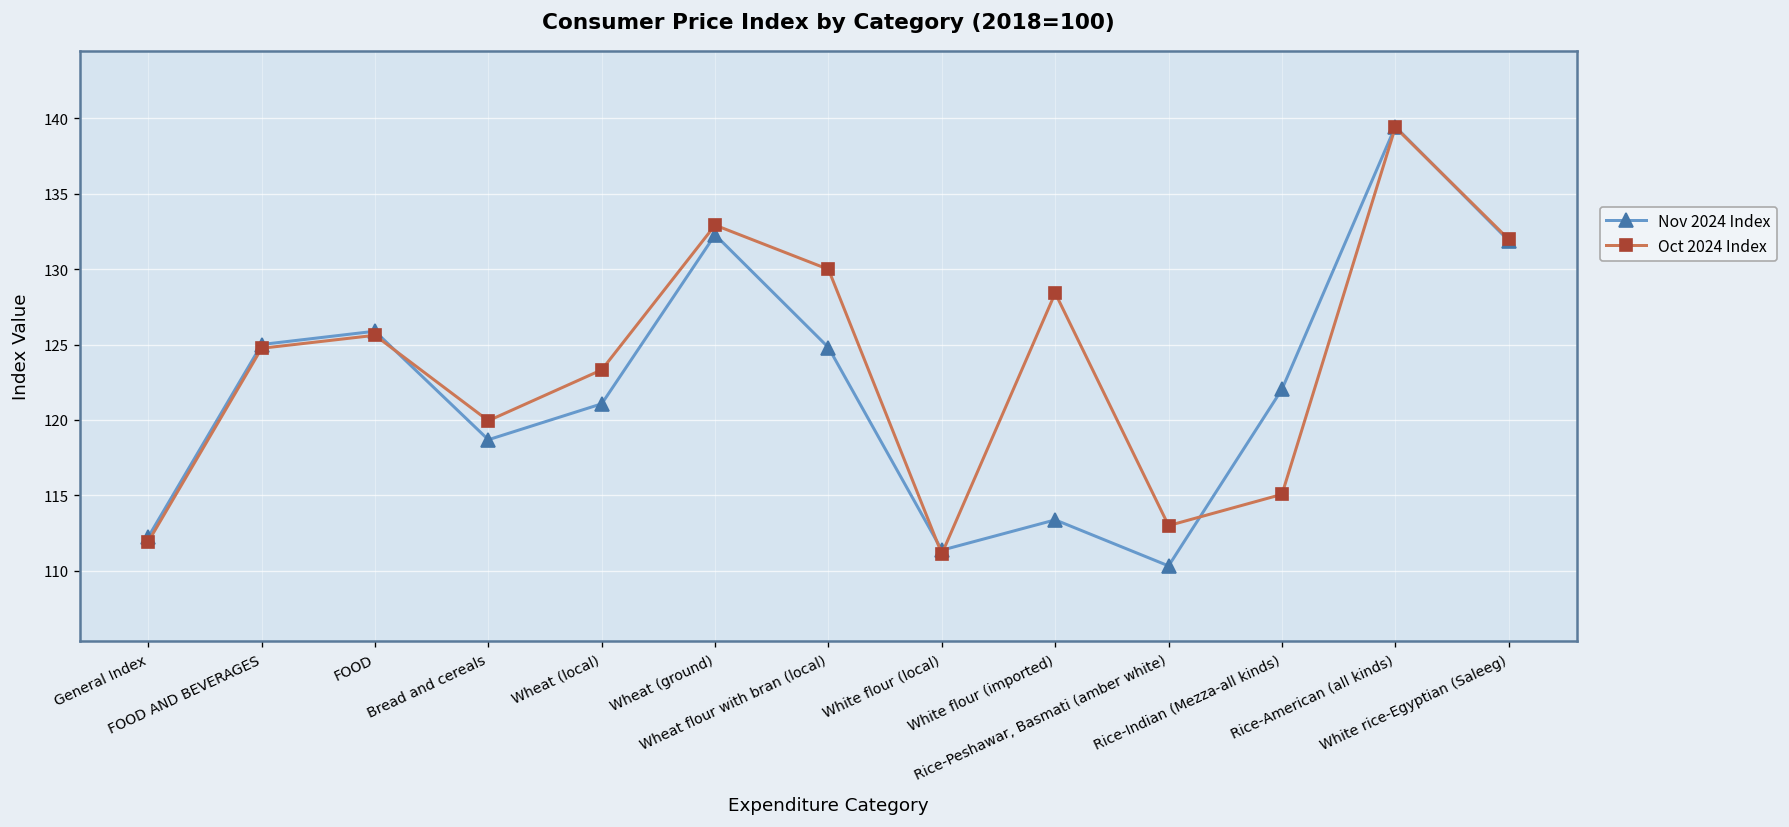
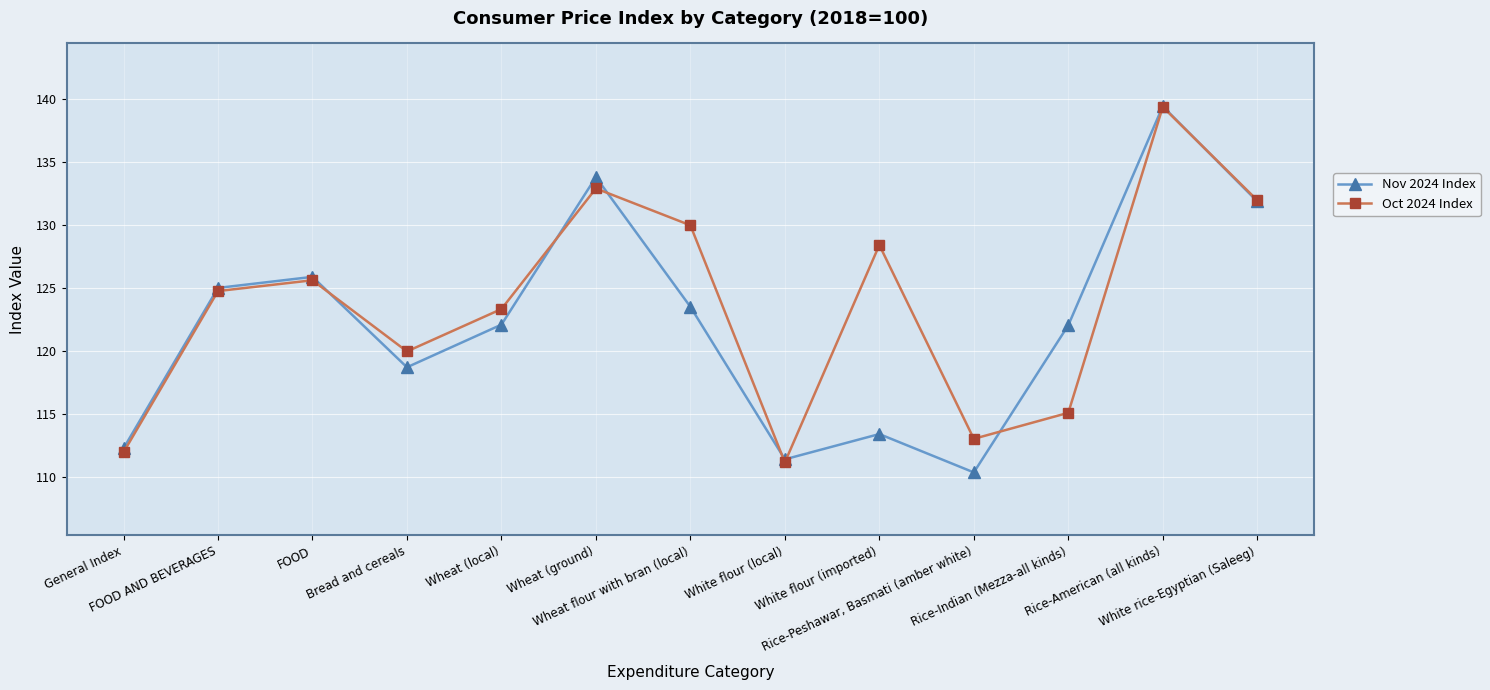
Nov 2024 Index, Wheat (local): 121.1 -> 122.1
Nov 2024 Index, Wheat (ground): 132.3 -> 133.8
Nov 2024 Index, Wheat flour with bran (local): 124.8 -> 123.5
